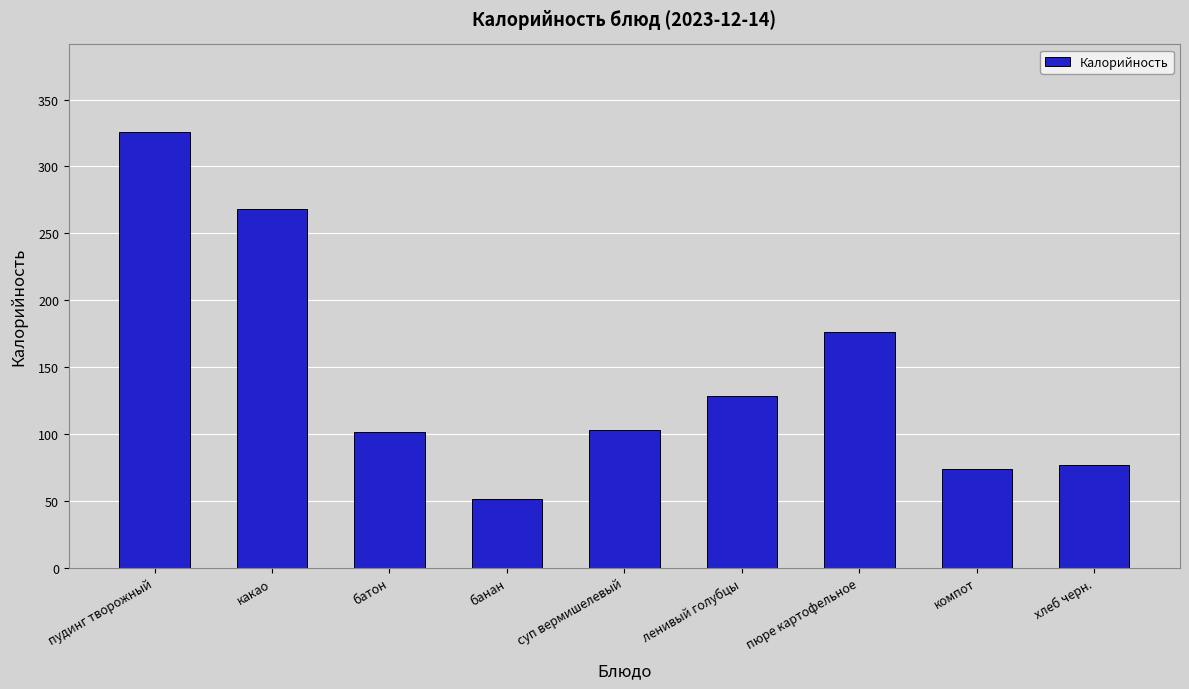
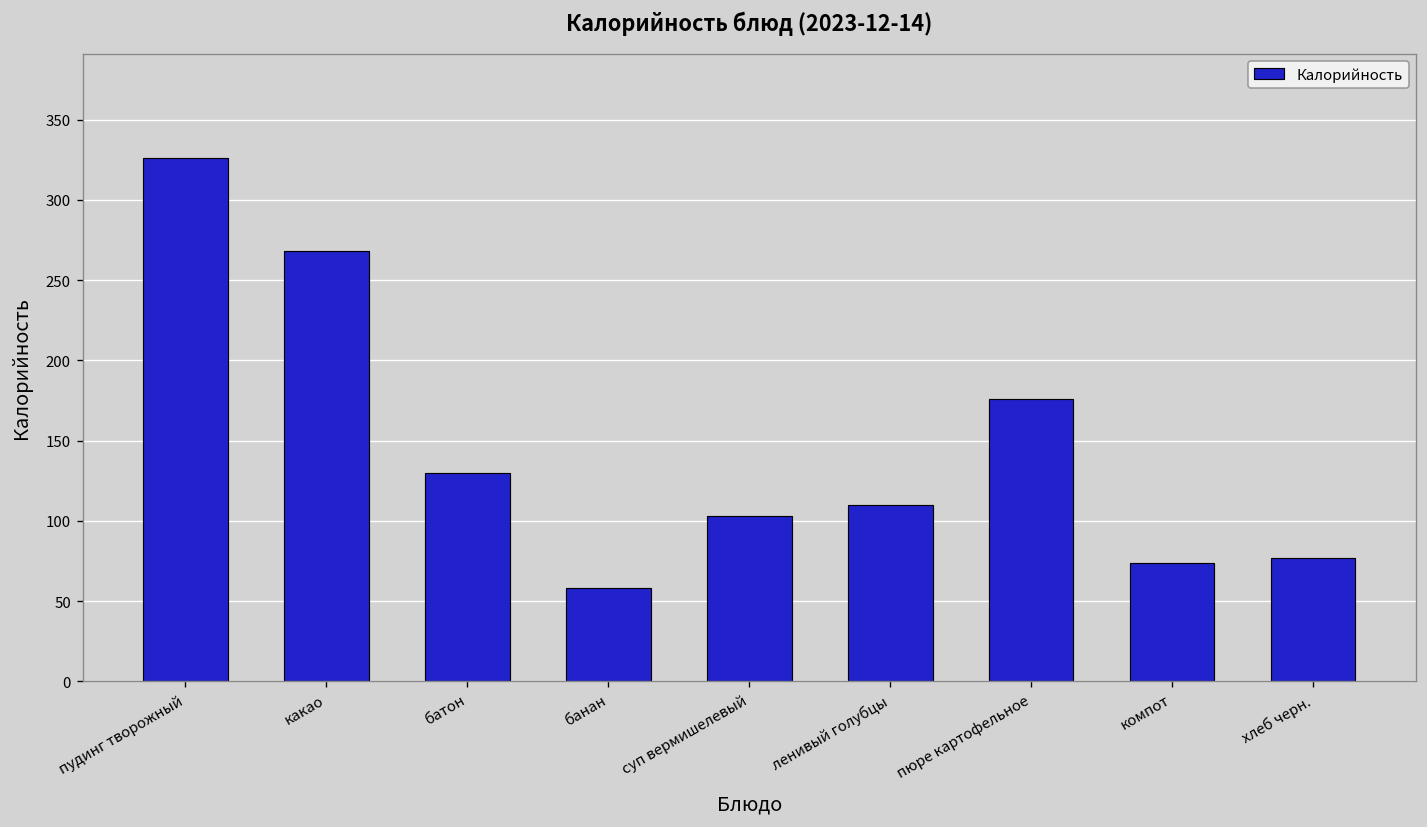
батон: 101 -> 130
банан: 51 -> 58
ленивый голубцы: 128 -> 110
